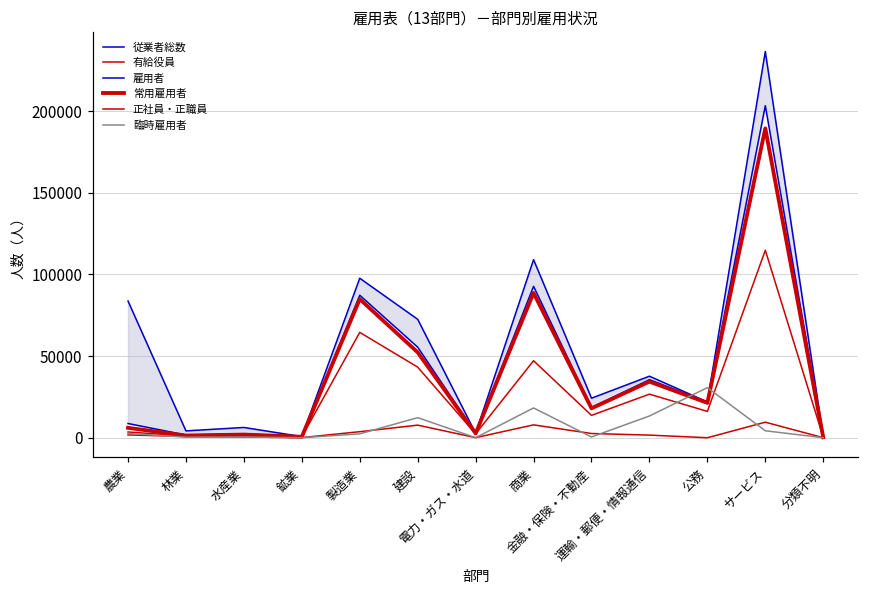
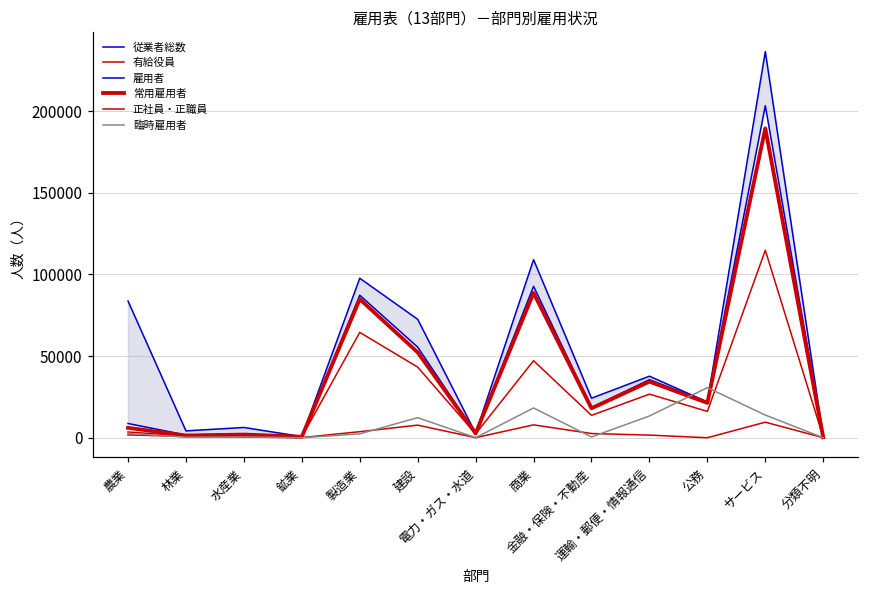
臨時雇用者, サービス: 4000 -> 14000
